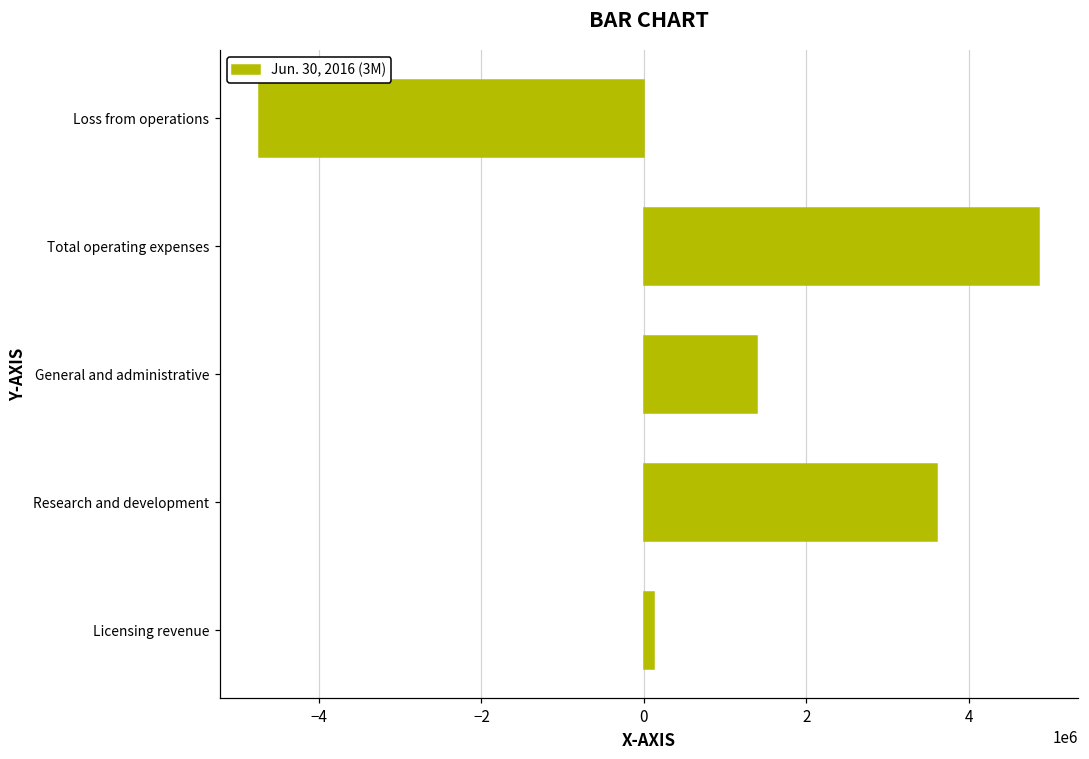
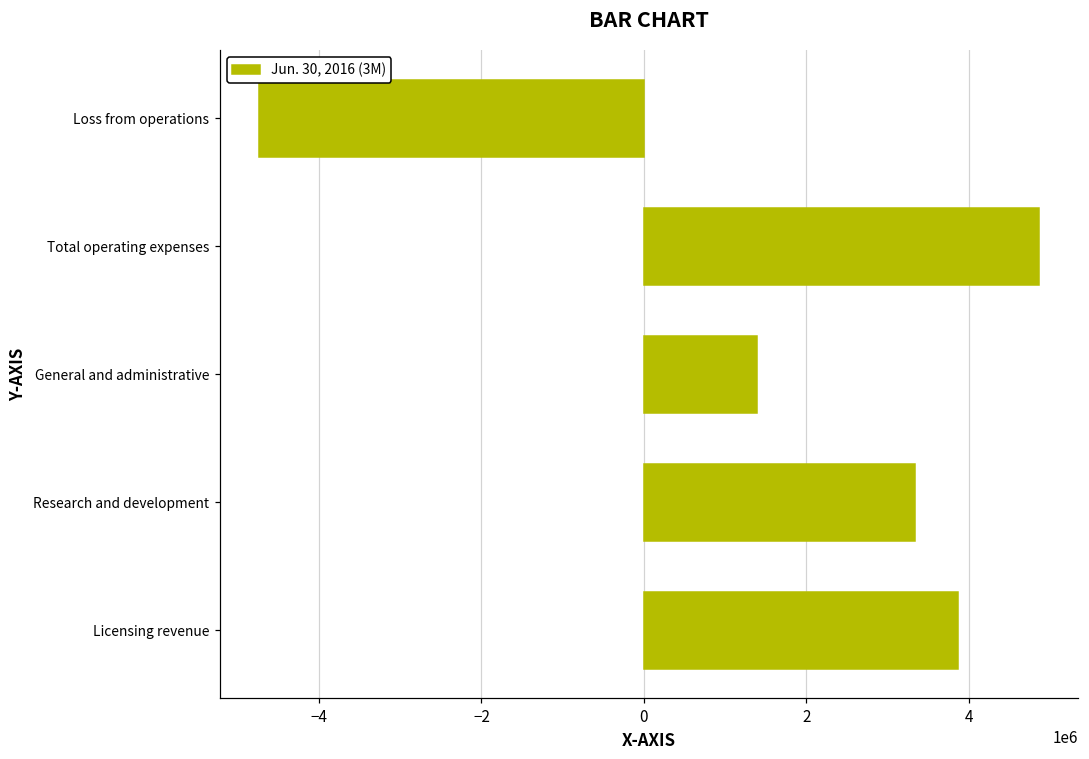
Research and development: 3600000 -> 3300000
Licensing revenue: 100000 -> 3900000
